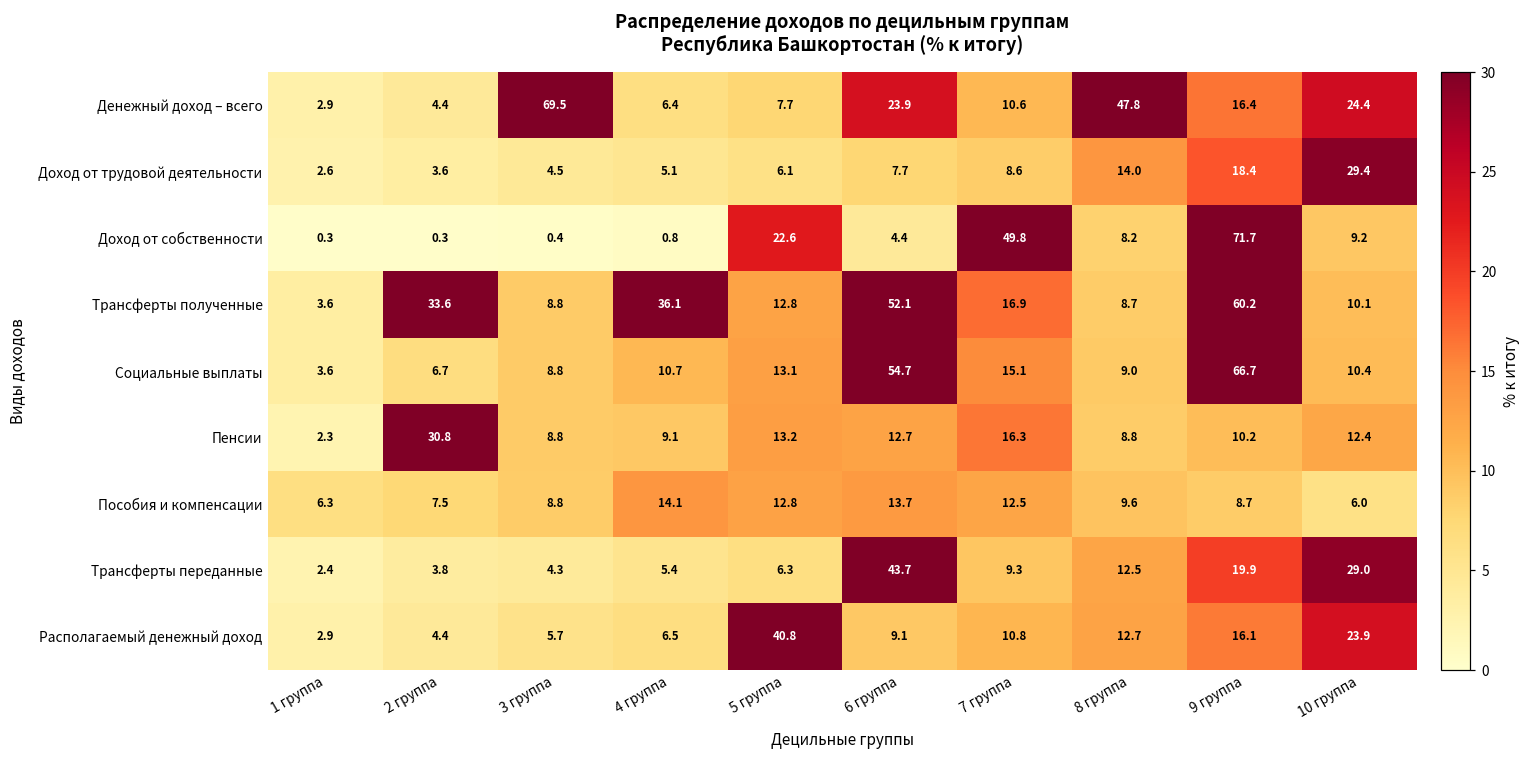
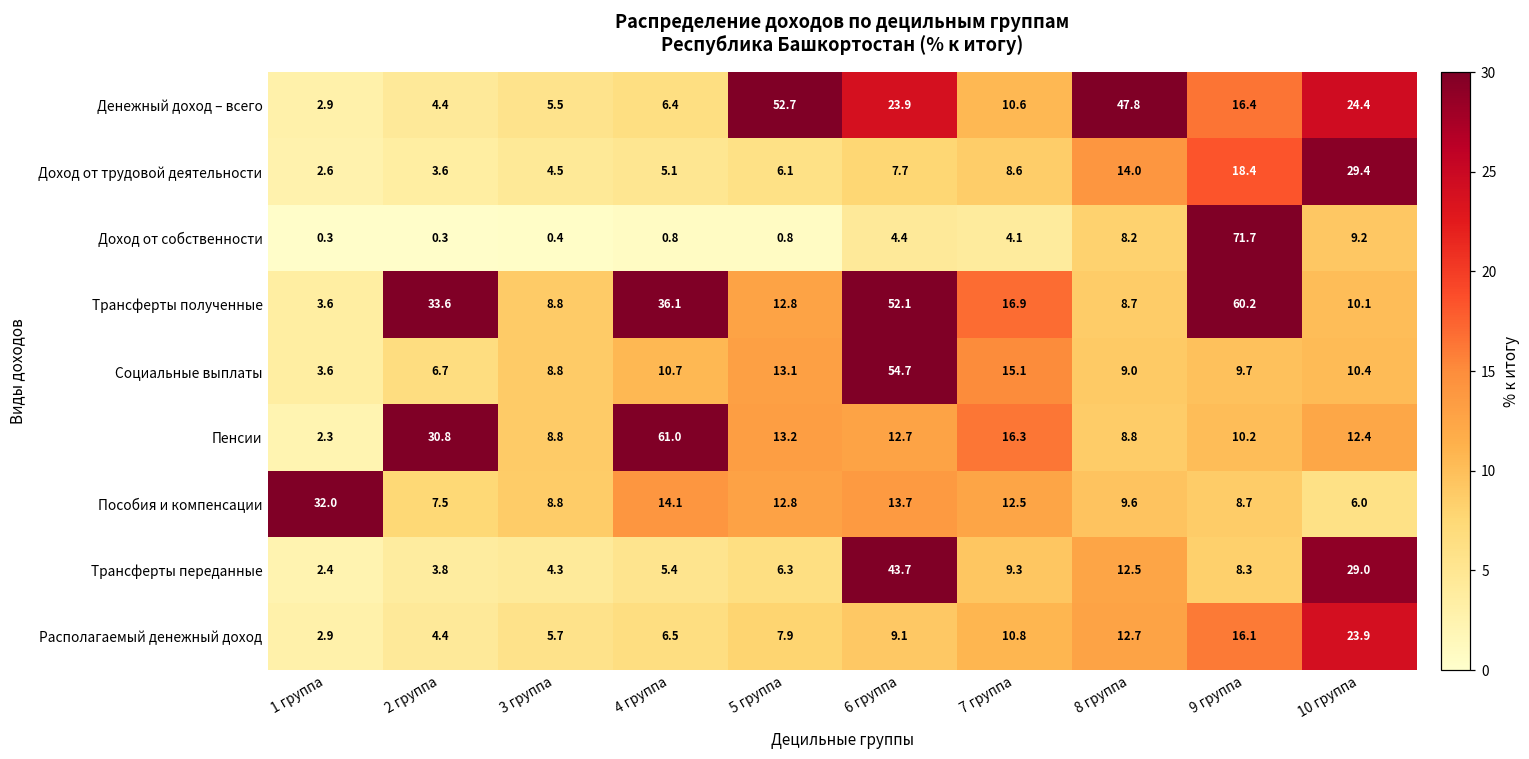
Денежный доход – всего, 3 группа: 69.5 -> 5.5
Денежный доход – всего, 5 группа: 7.7 -> 52.7
Доход от собственности, 5 группа: 22.6 -> 0.8
Доход от собственности, 7 группа: 49.8 -> 4.1
Социальные выплаты, 9 группа: 66.7 -> 9.7
Пенсии, 4 группа: 9.1 -> 61.0
Пособия и компенсации, 1 группа: 6.3 -> 32.0
Трансферты переданные, 9 группа: 19.9 -> 8.3
Располагаемый денежный доход, 5 группа: 40.8 -> 7.9
